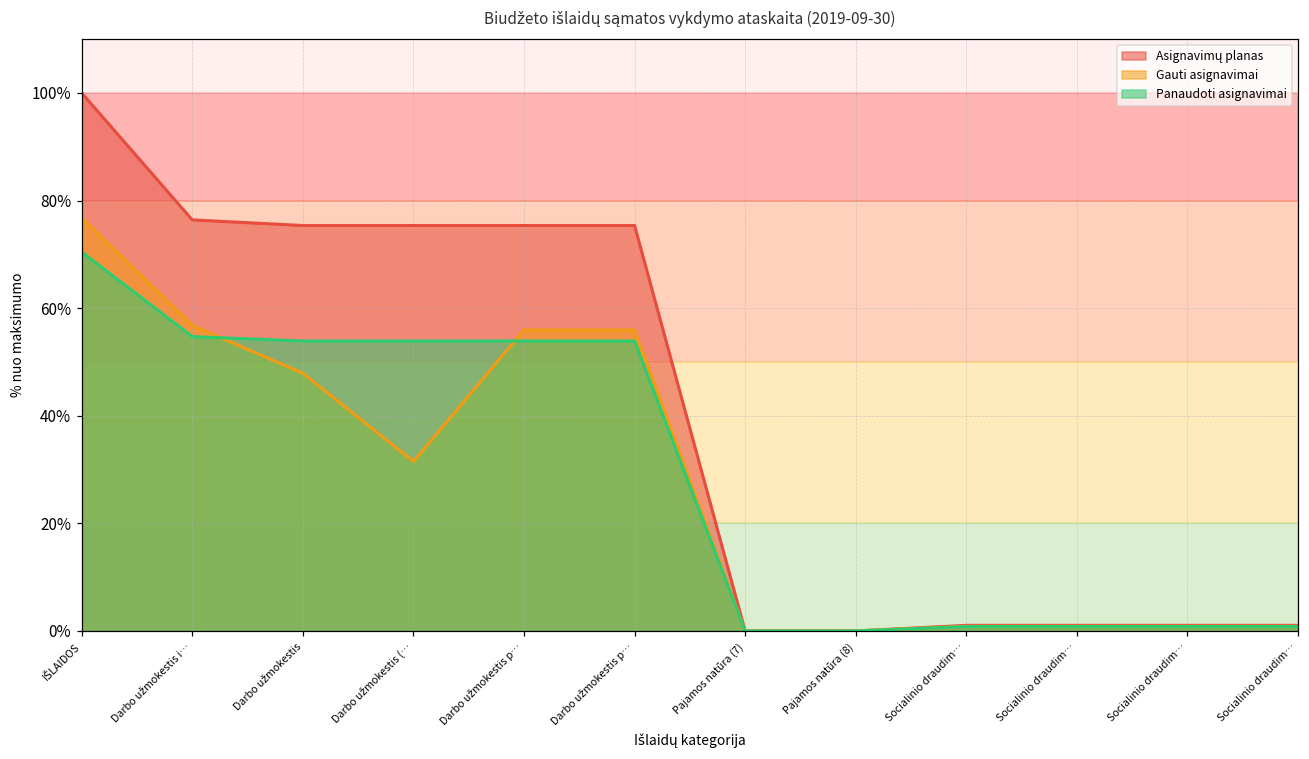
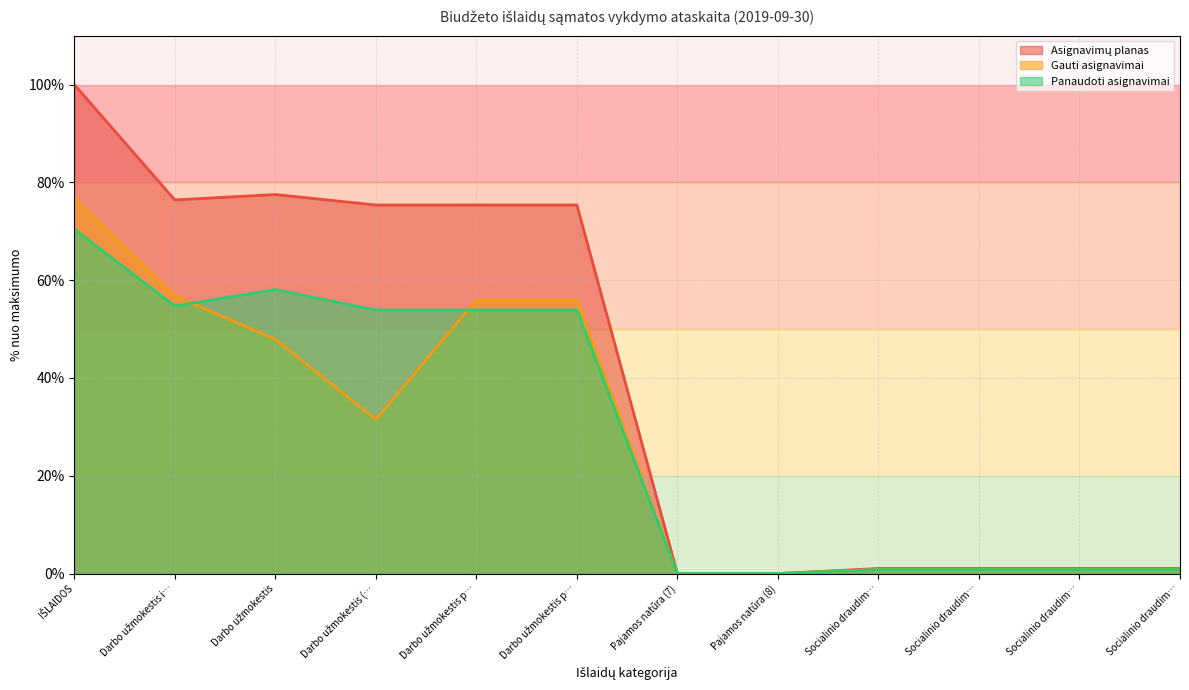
Asignavimų planas, Darbo užmokestis: 75% -> 78%
Panaudoti asignavimai, Darbo užmokestis: 54% -> 58%
